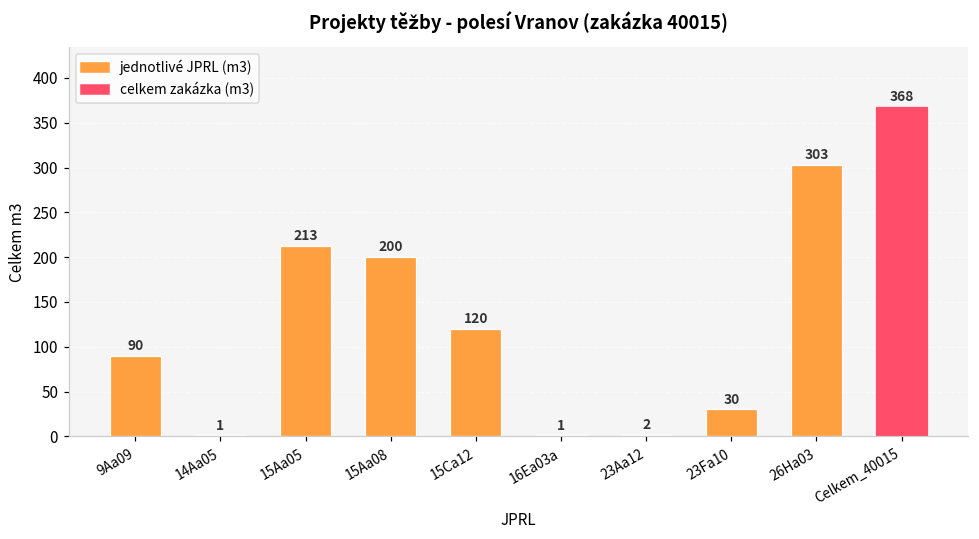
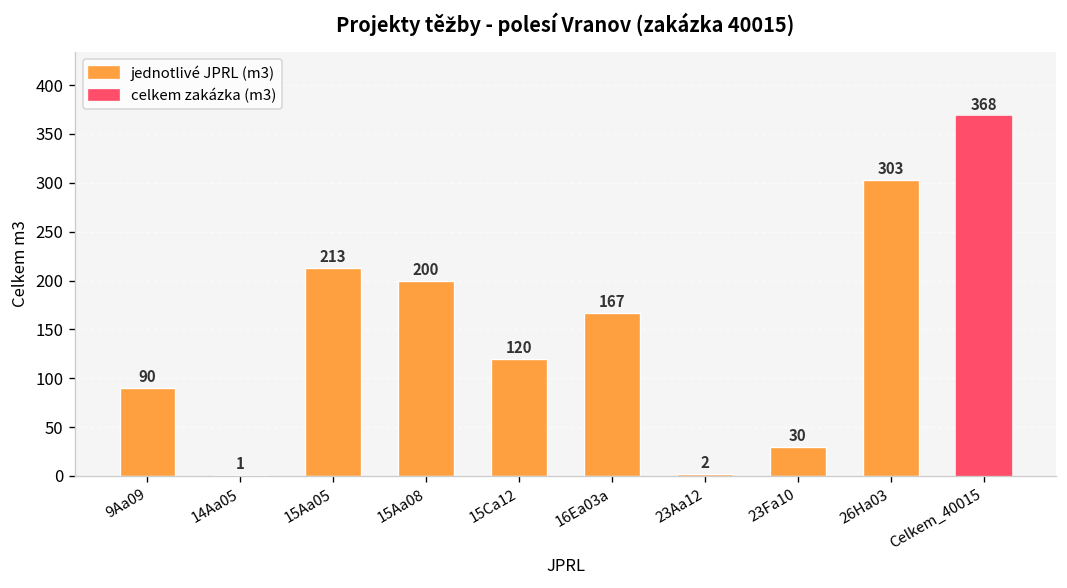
16Ea03a: 1 -> 167
